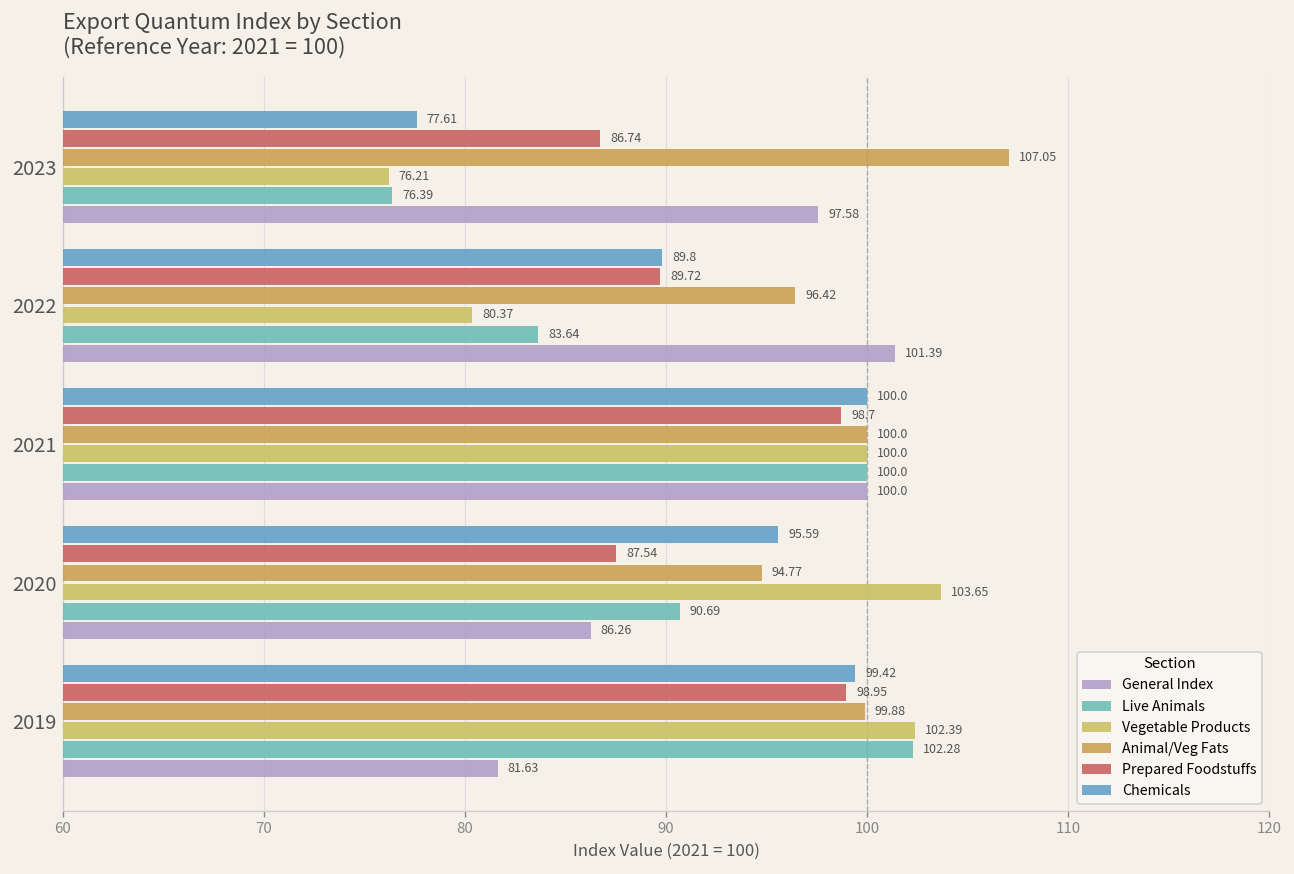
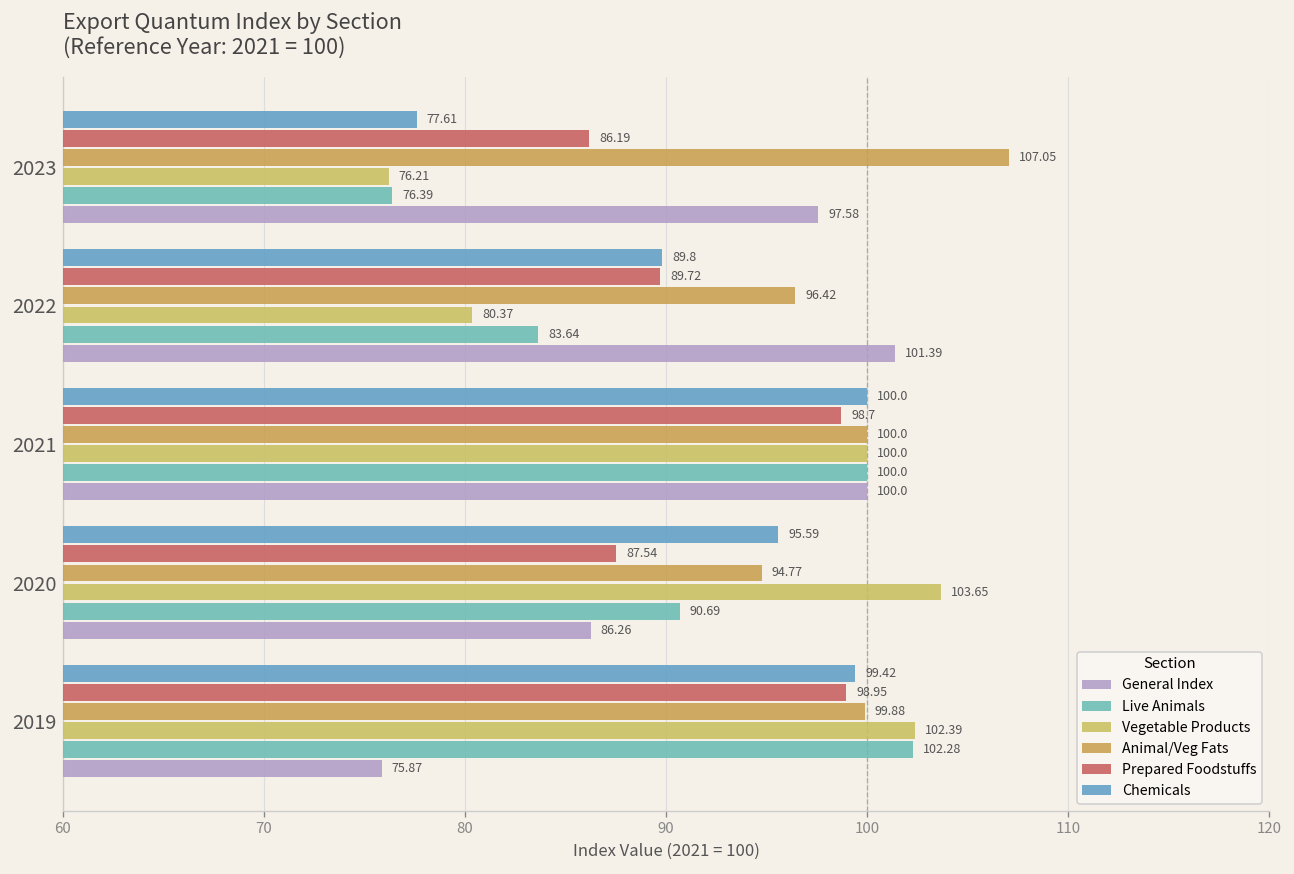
Prepared Foodstuffs, 2023: 86.74 -> 86.19
General Index, 2019: 81.63 -> 75.87
